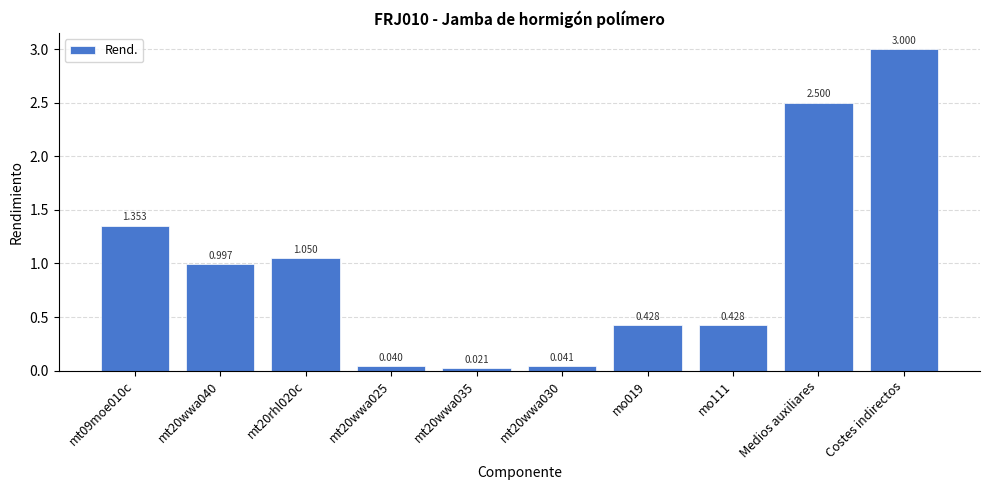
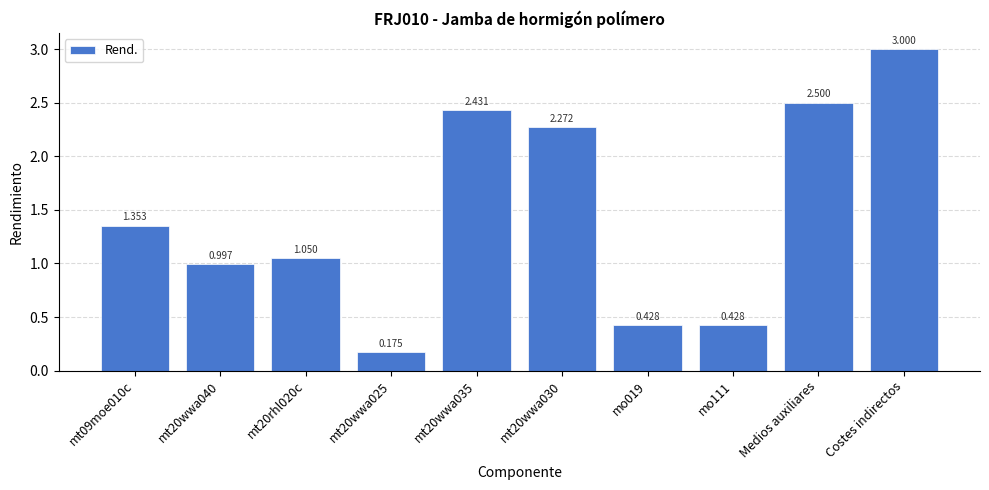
mt20wwa025: 0.040 -> 0.175
mt20wwa035: 0.021 -> 2.431
mt20wwa030: 0.041 -> 2.272
